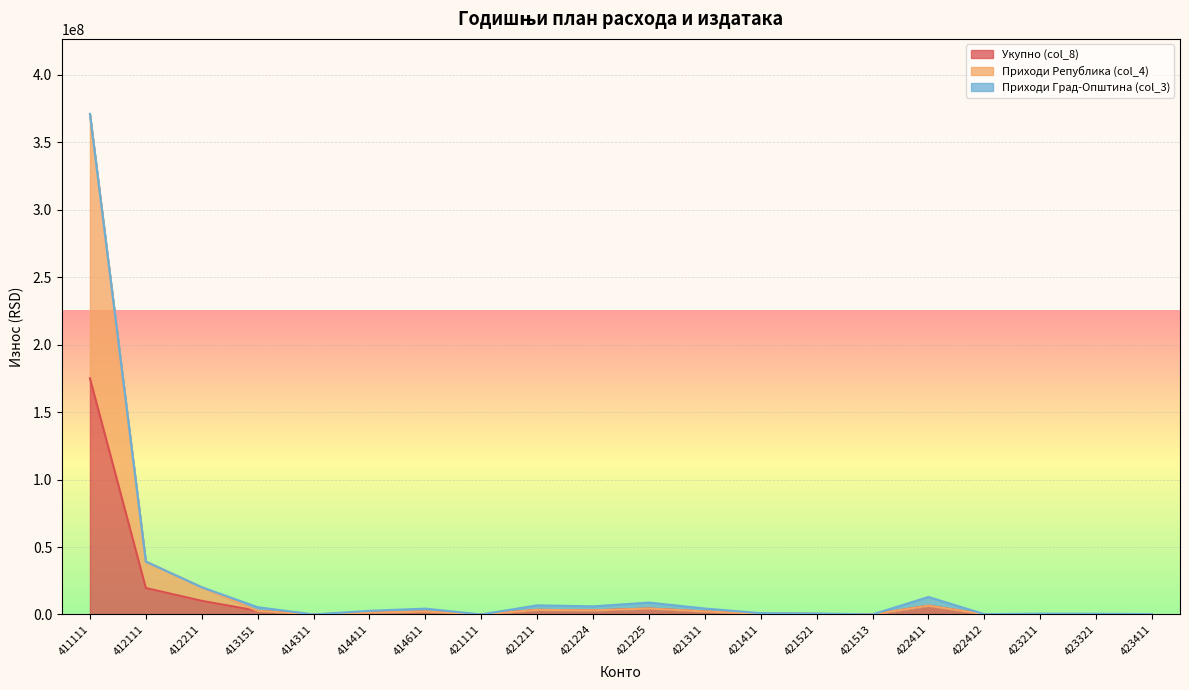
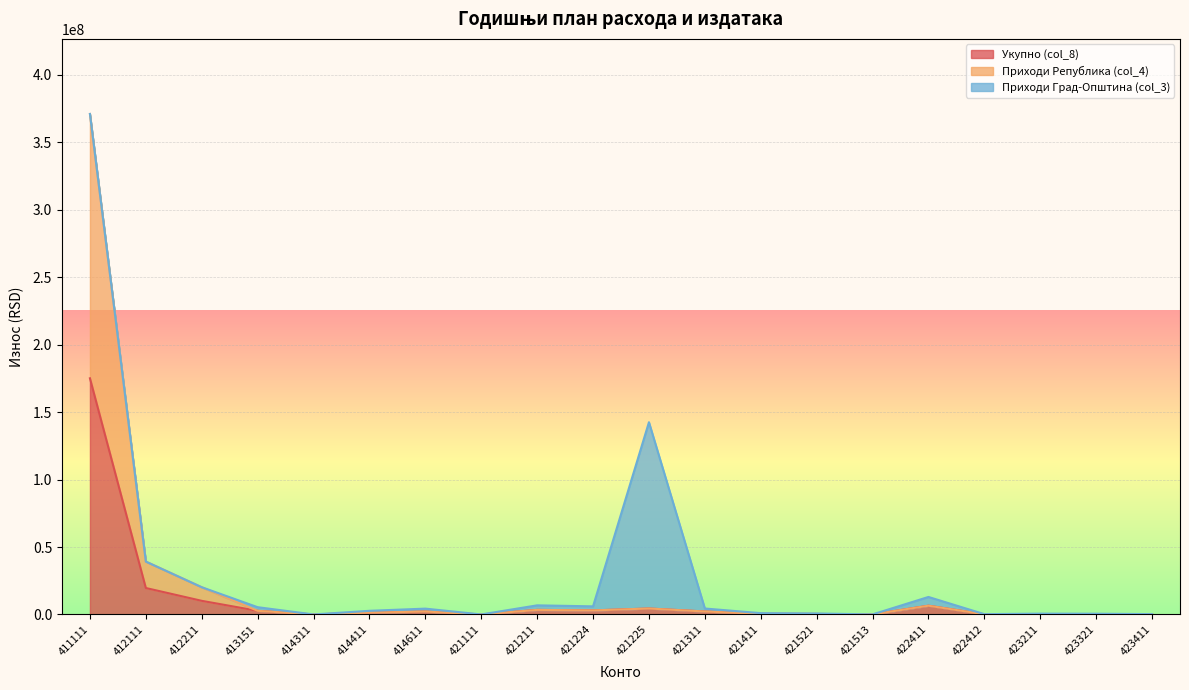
Приходи Град-Општина (col_3), 421225: 4000000 -> 138000000
